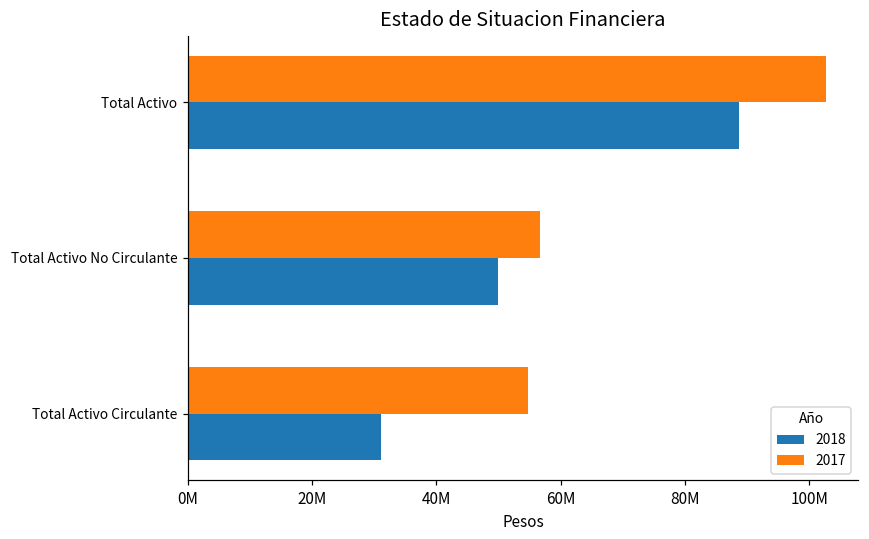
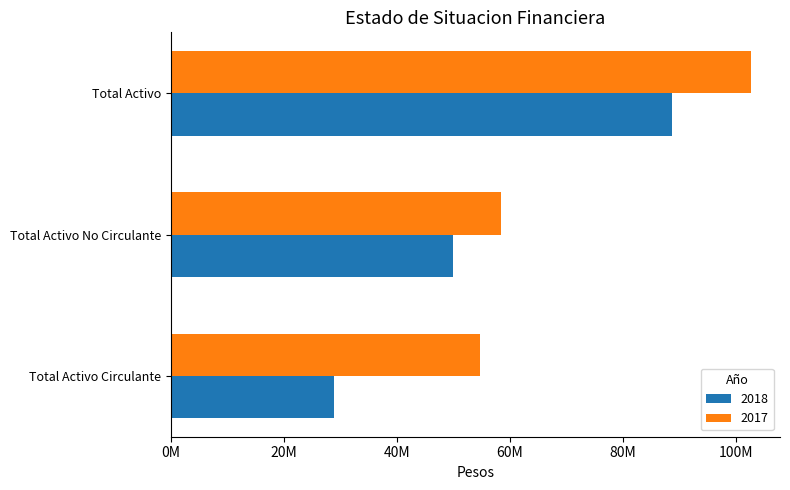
2017, Total Activo No Circulante: 57000000 -> 58000000
2018, Total Activo Circulante: 31000000 -> 29000000
